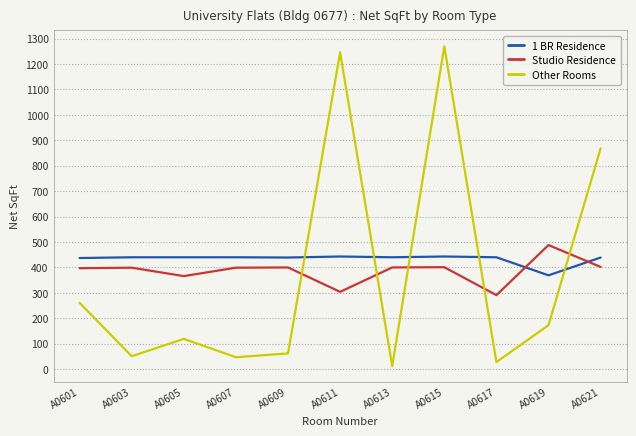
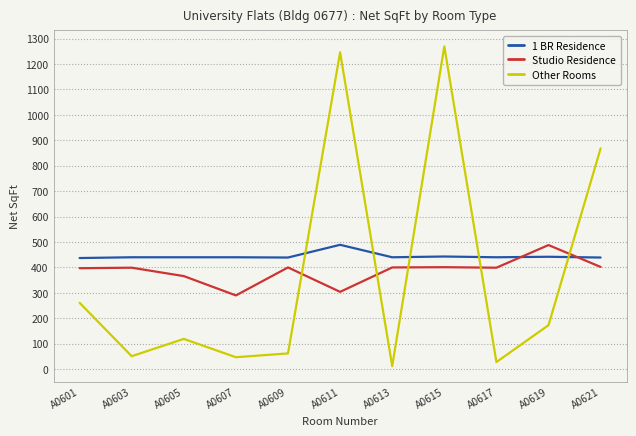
Studio Residence, A0607: 400 -> 290
1 BR Residence, A0611: 440 -> 490
Studio Residence, A0617: 290 -> 400
1 BR Residence, A0619: 370 -> 440
